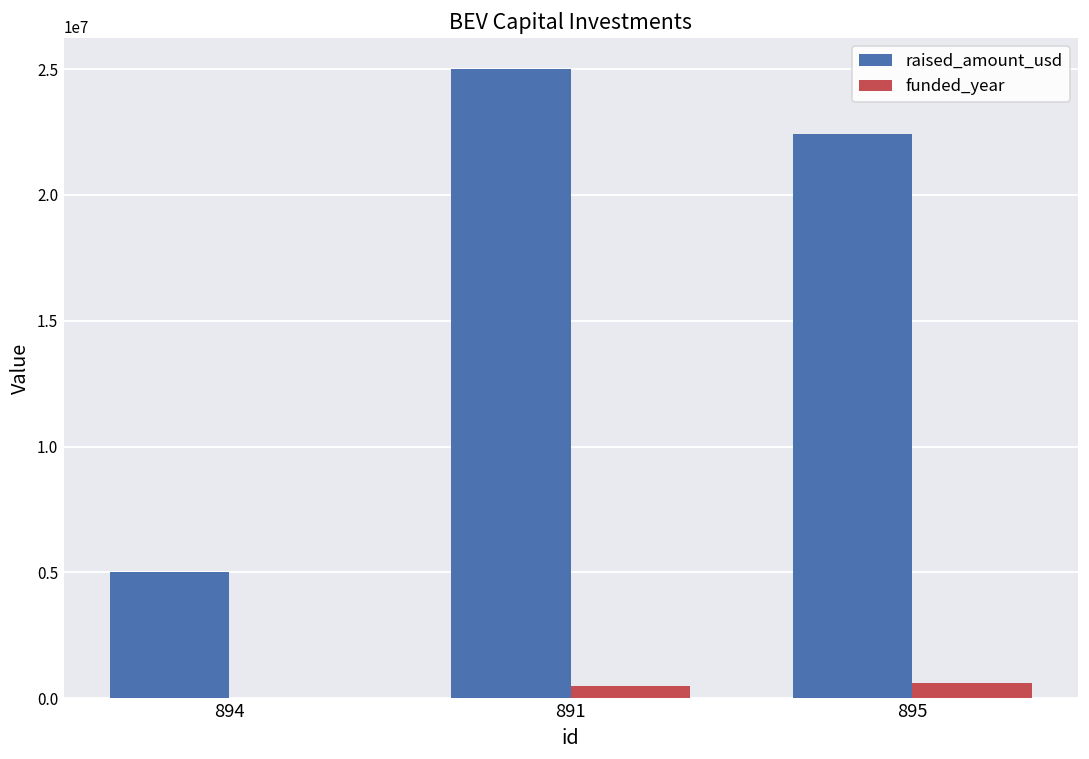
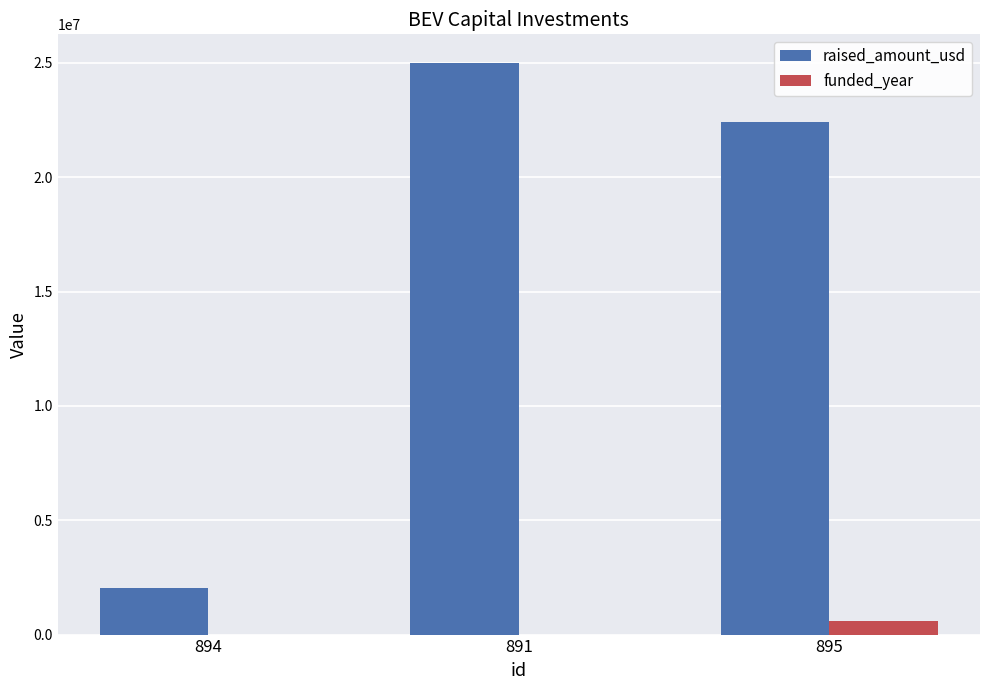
raised_amount_usd, 894: 5000000 -> 2000000
funded_year, 891: 500000 -> 0
